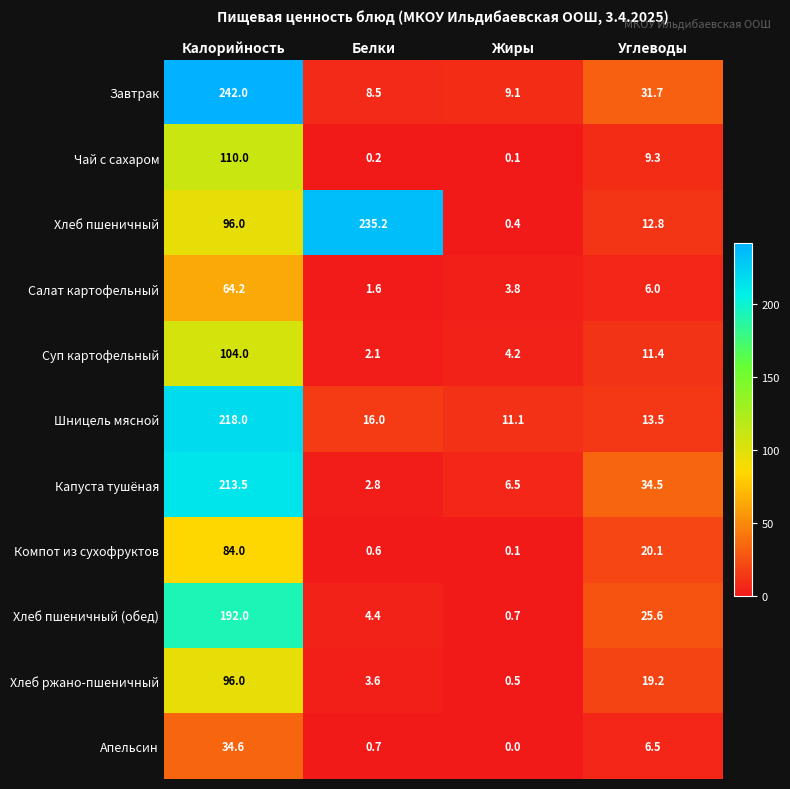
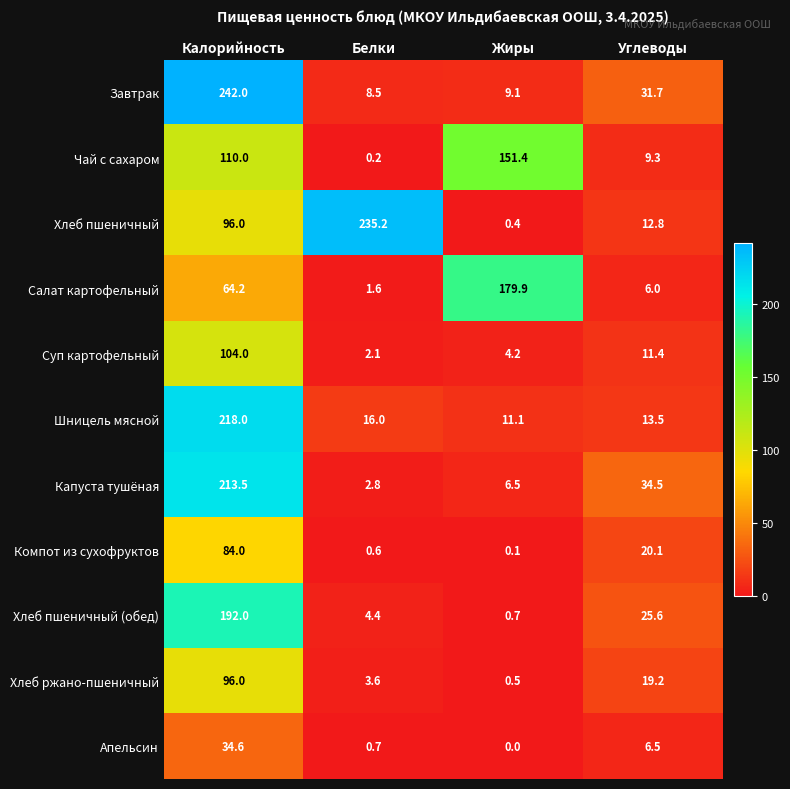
Чай с сахаром, Жиры: 0.1 -> 151.4
Салат картофельный, Жиры: 3.8 -> 179.9
